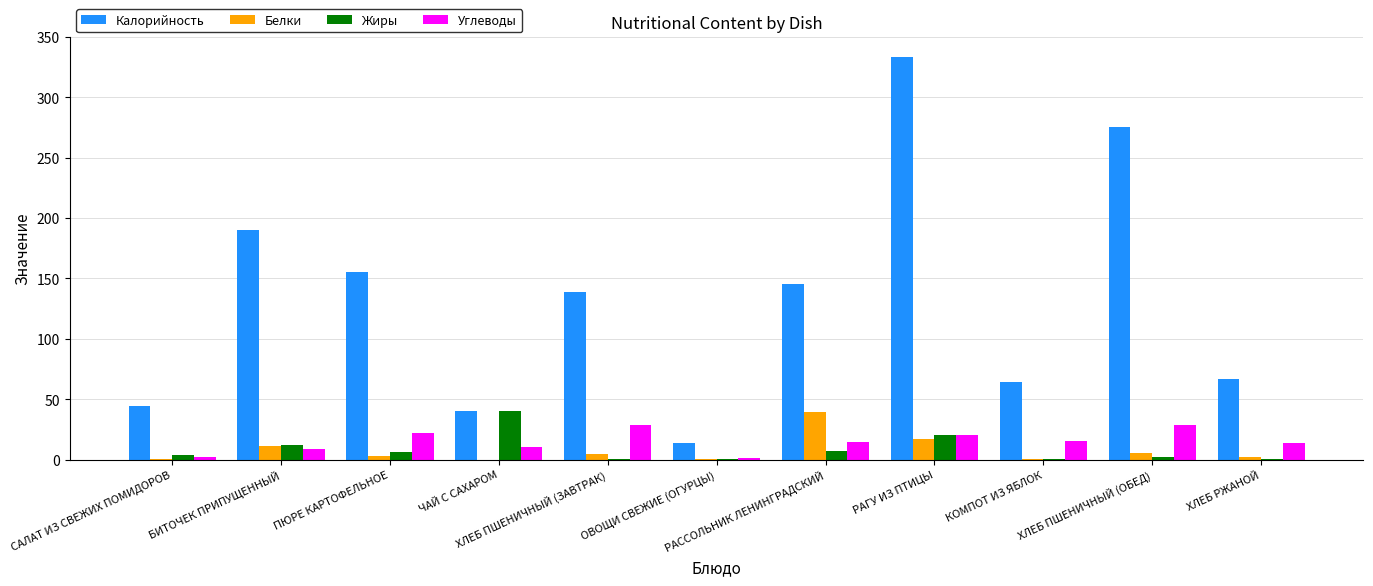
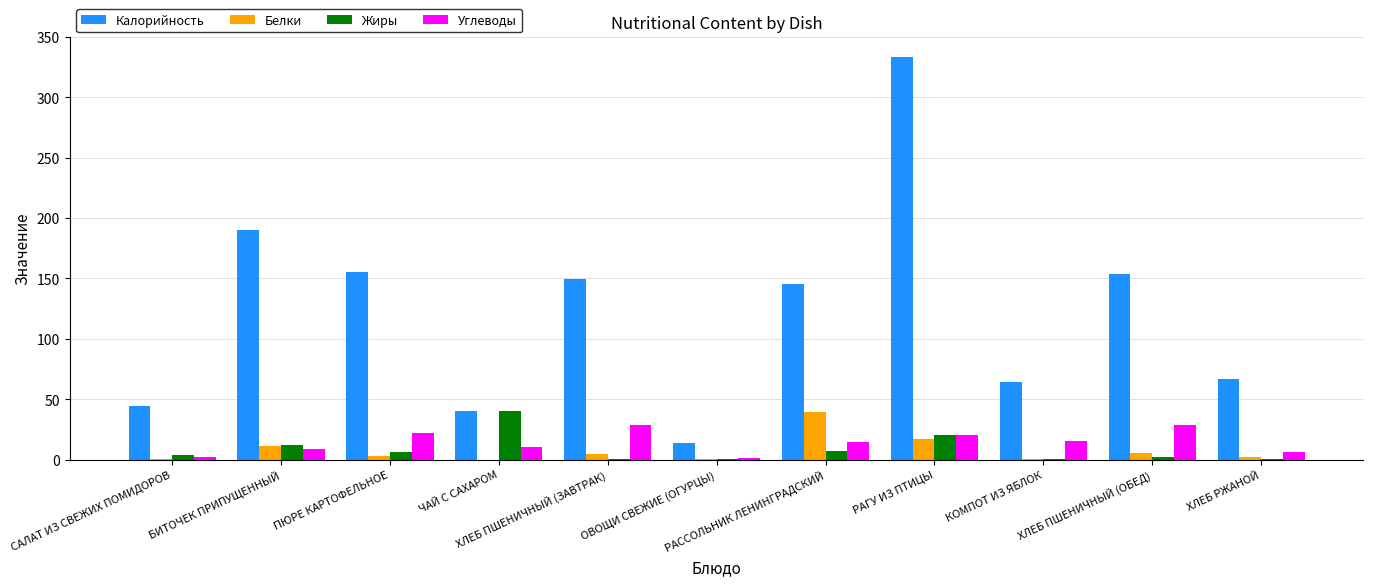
Калорийность, ХЛЕБ ПШЕНИЧНЫЙ (ЗАВТРАК): 139 -> 150
Калорийность, ХЛЕБ ПШЕНИЧНЫЙ (ОБЕД): 275 -> 153
Углеводы, ХЛЕБ РЖАНОЙ: 13 -> 6
